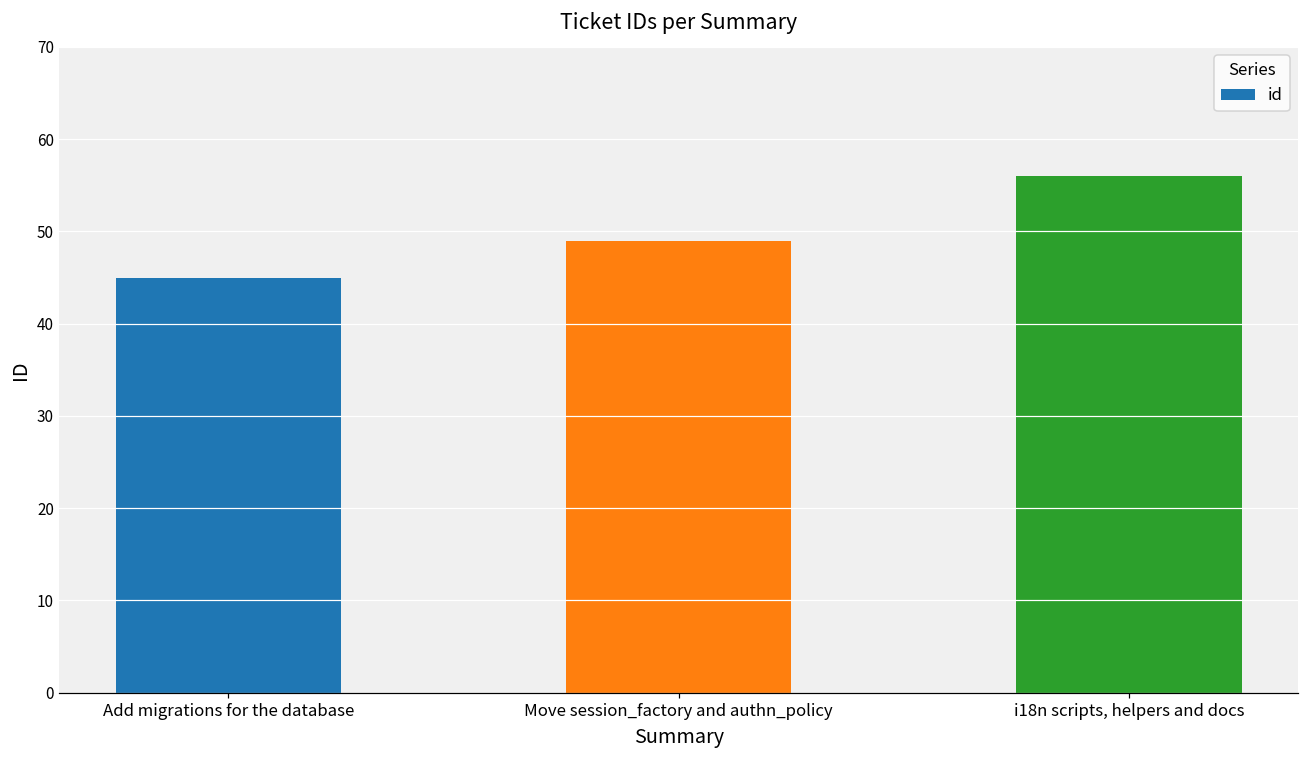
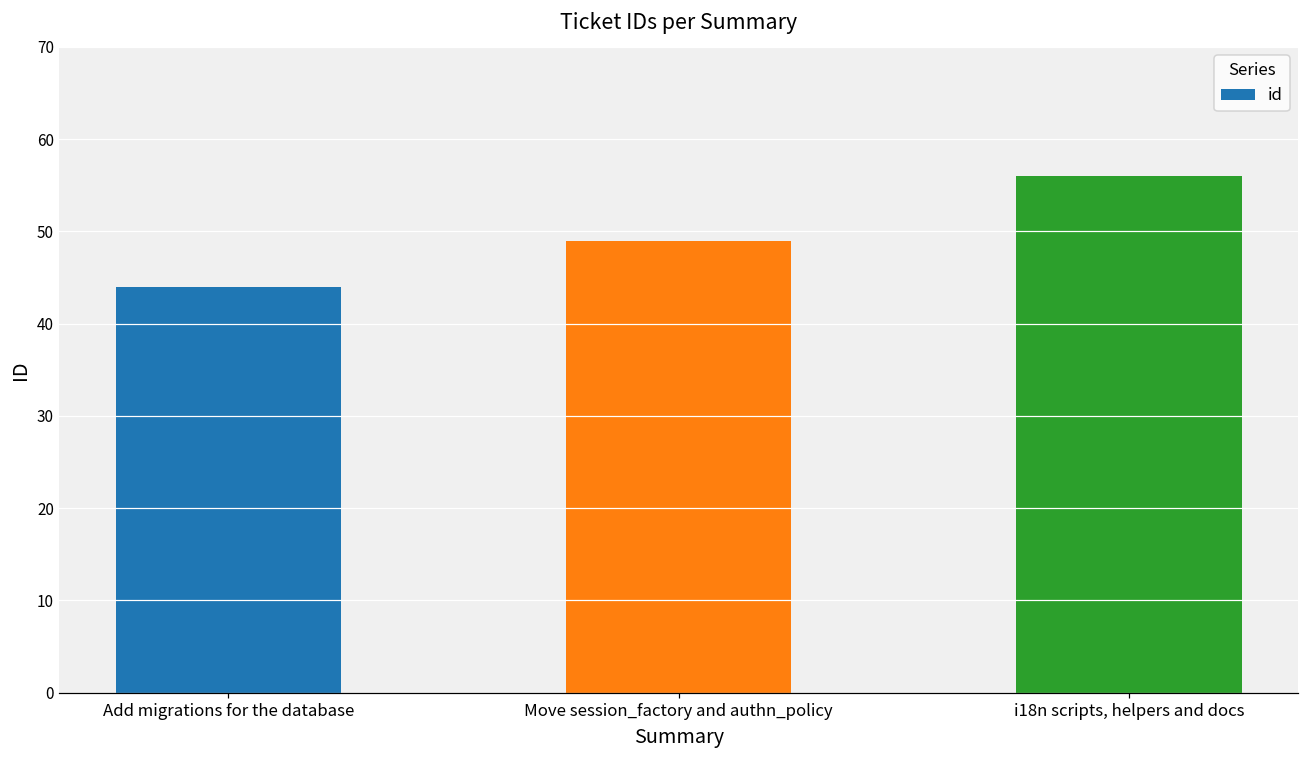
Add migrations for the database: 45 -> 44
